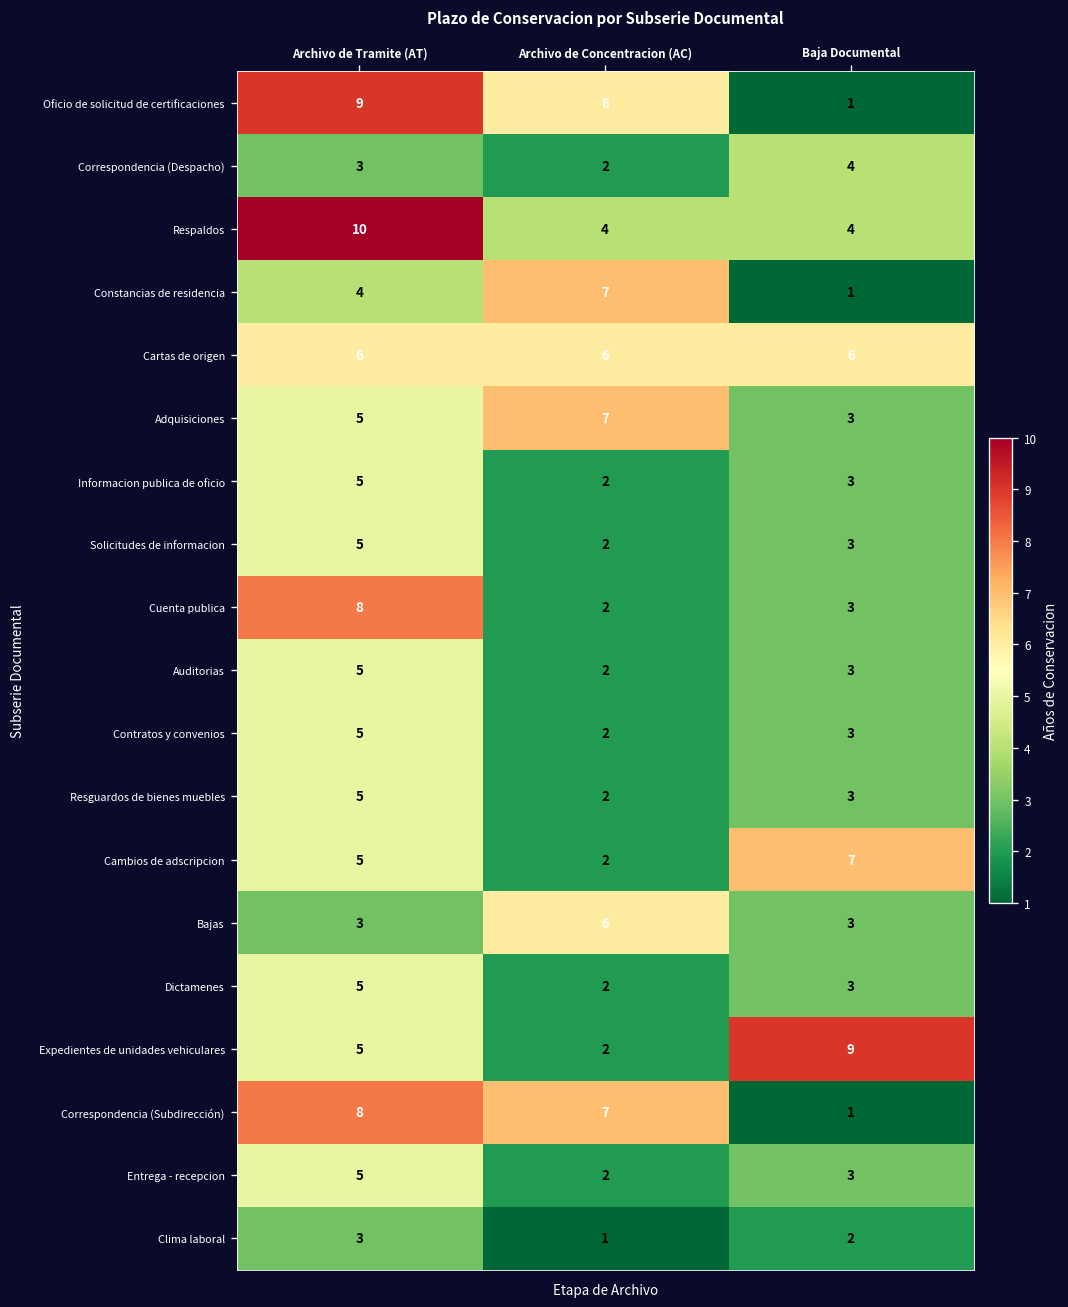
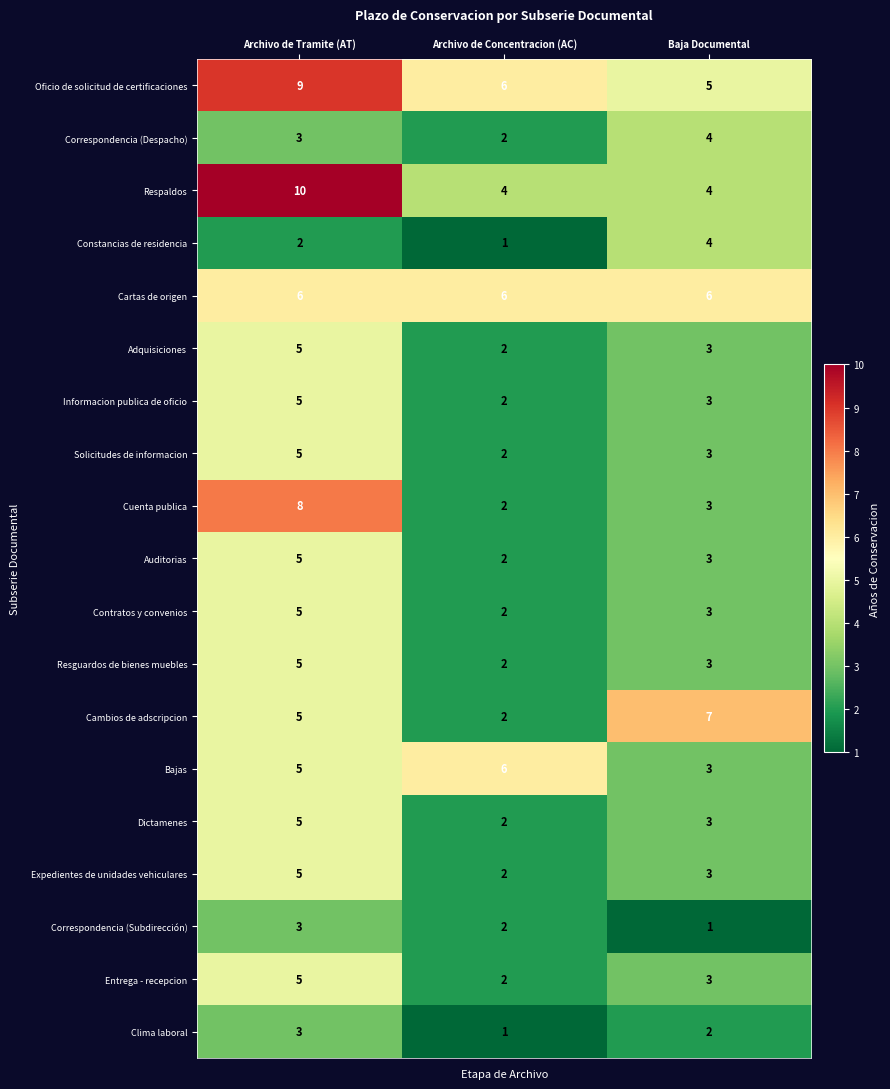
Oficio de solicitud de certificaciones, Baja Documental: 1 -> 5
Constancias de residencia, Archivo de Tramite (AT): 4 -> 2
Constancias de residencia, Archivo de Concentracion (AC): 7 -> 1
Constancias de residencia, Baja Documental: 1 -> 4
Adquisiciones, Archivo de Concentracion (AC): 7 -> 2
Bajas, Archivo de Tramite (AT): 3 -> 5
Expedientes de unidades vehiculares, Baja Documental: 9 -> 3
Correspondencia (Subdirección), Archivo de Tramite (AT): 8 -> 3
Correspondencia (Subdirección), Archivo de Concentracion (AC): 7 -> 2
